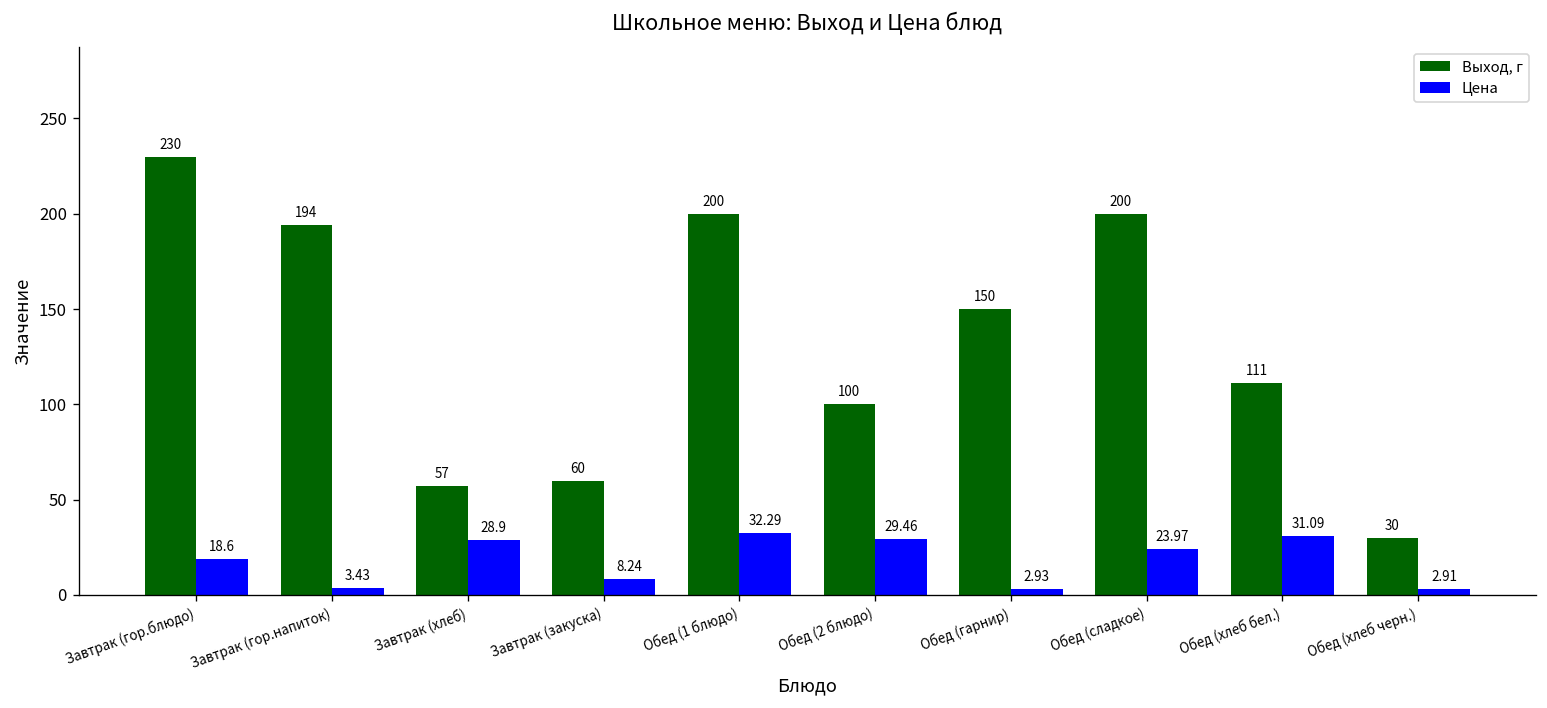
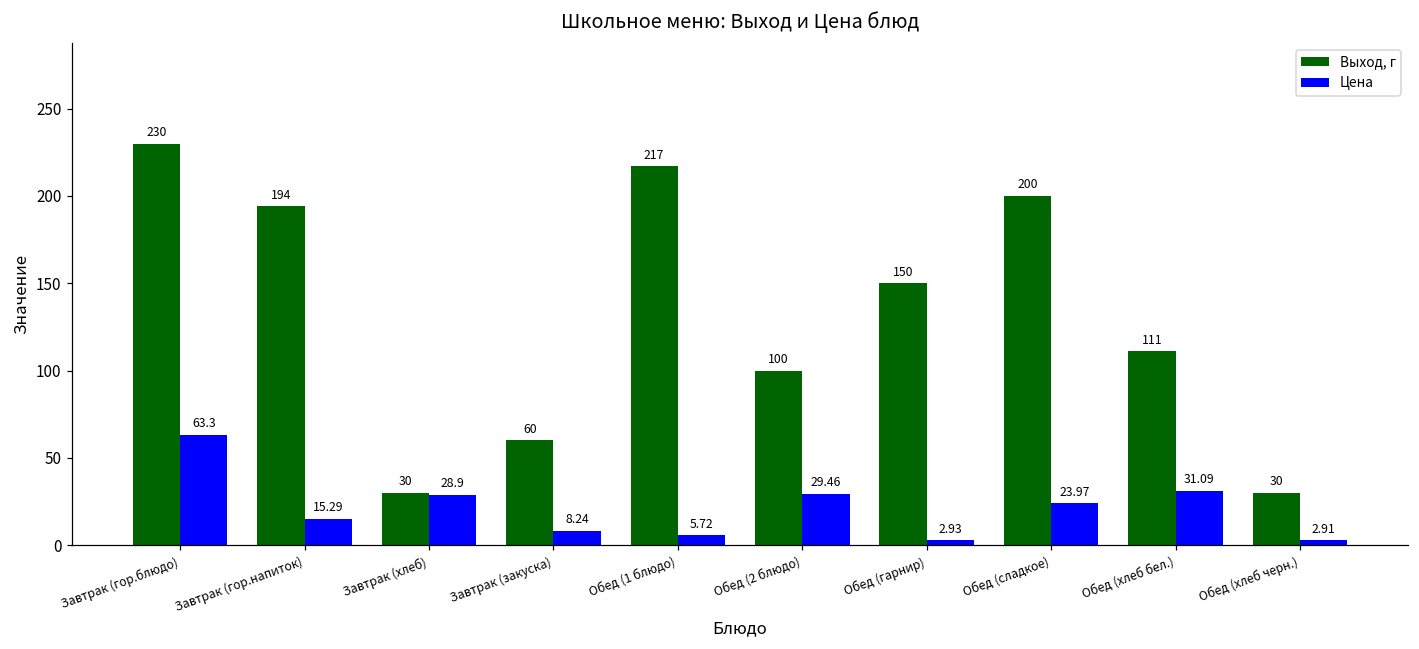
Цена, Завтрак (гор.блюдо): 18.6 -> 63.3
Цена, Завтрак (гор.напиток): 3.43 -> 15.29
Выход, г, Завтрак (хлеб): 57 -> 30
Выход, г, Обед (1 блюдо): 200 -> 217
Цена, Обед (1 блюдо): 32.29 -> 5.72
